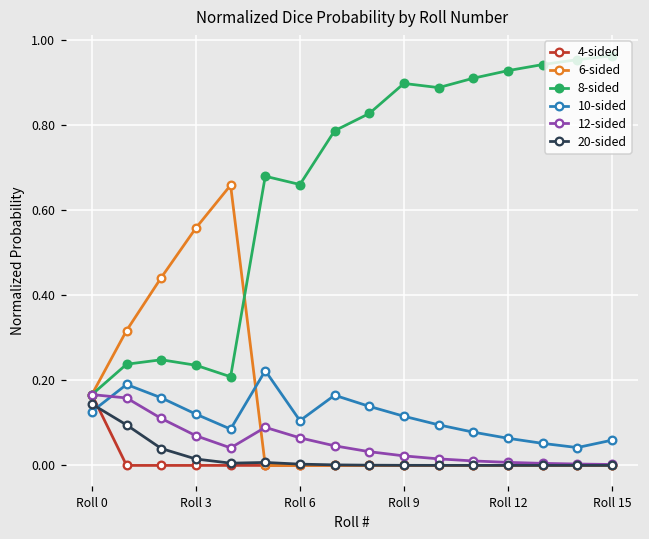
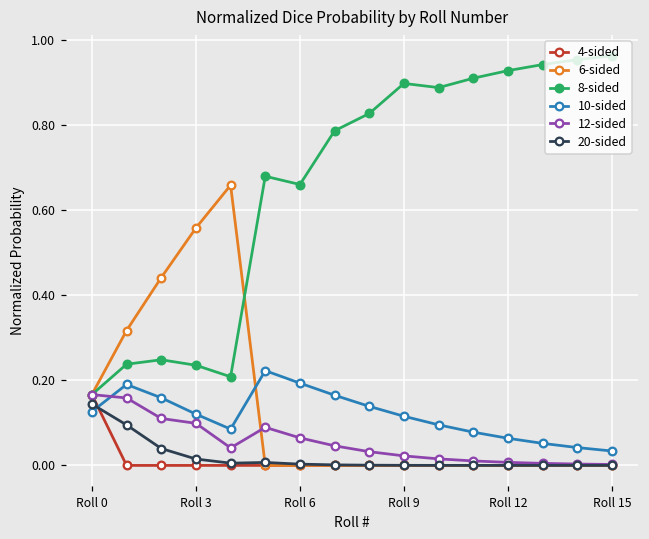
12-sided, Roll 3: 0.07 -> 0.10
10-sided, Roll 6: 0.11 -> 0.19
10-sided, Roll 15: 0.06 -> 0.03
